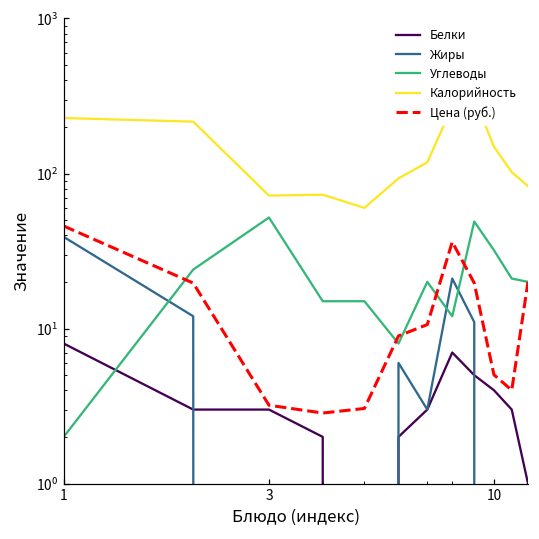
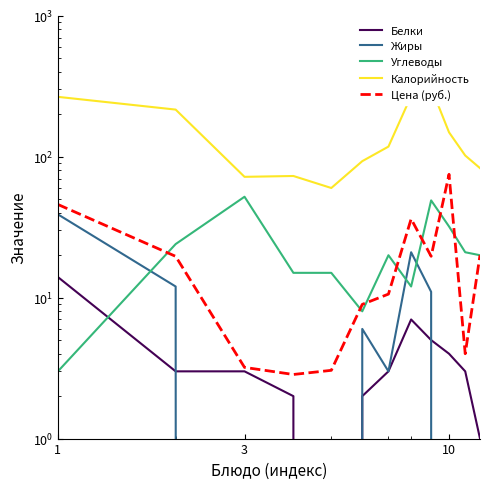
Белки, 1: 8 -> 14
Углеводы, 1: 2 -> 3
Калорийность, 1: 230 -> 270
Цена (руб.), 10: 5.0 -> 80
